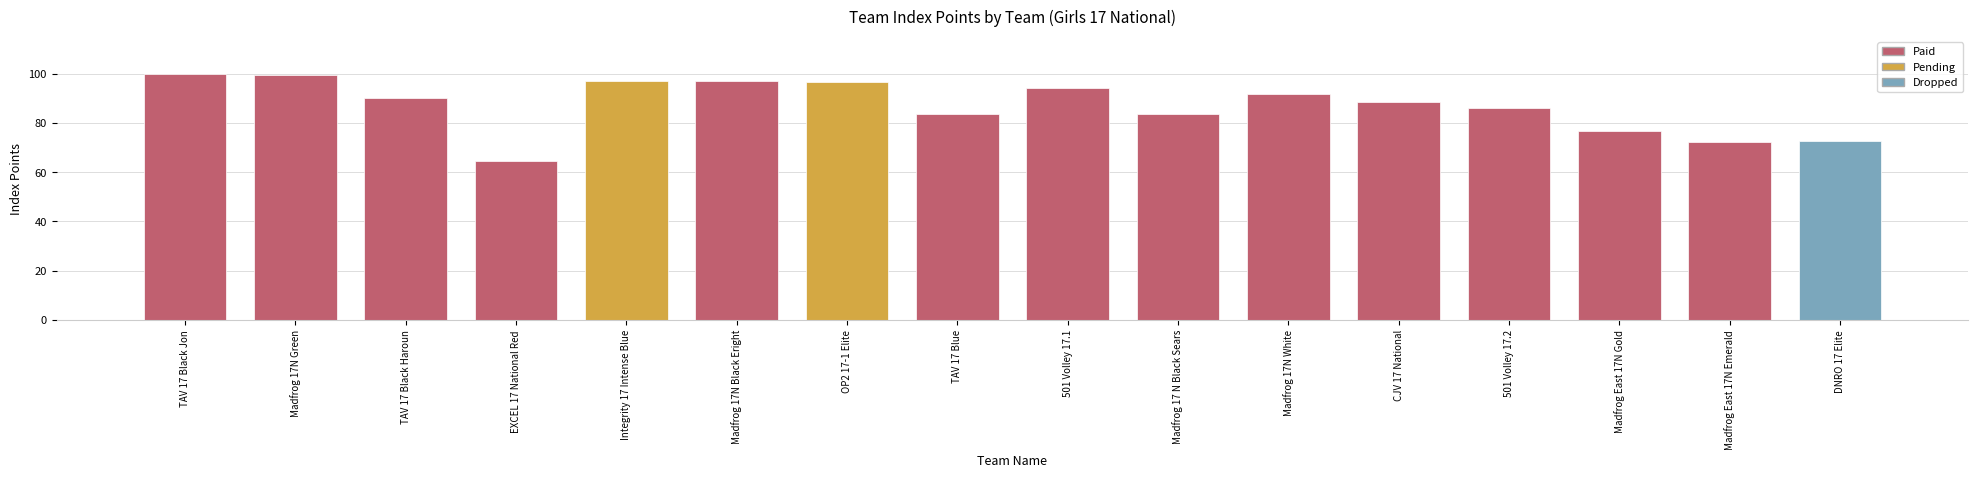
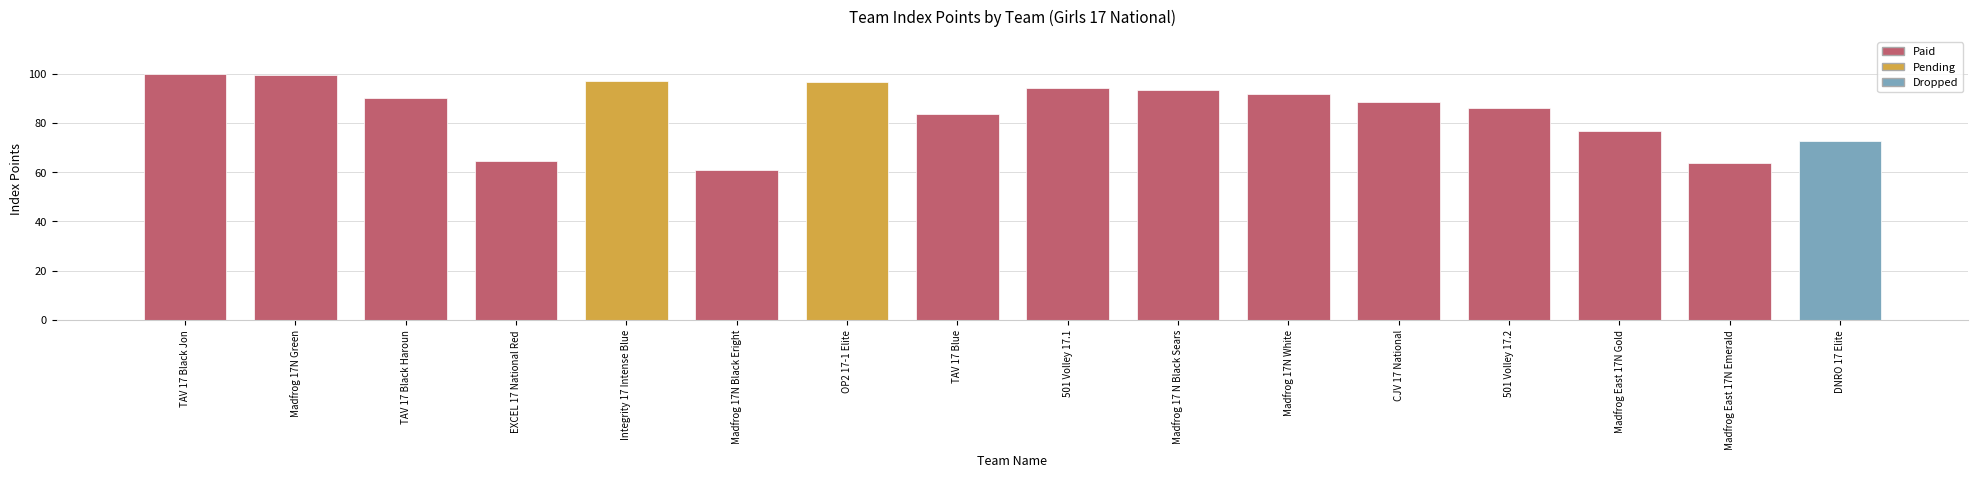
Madfrog 17N Black Eright: 97 -> 61
Madfrog 17 N Black Sears: 84 -> 93
Madfrog East 17N Emerald: 72 -> 64
